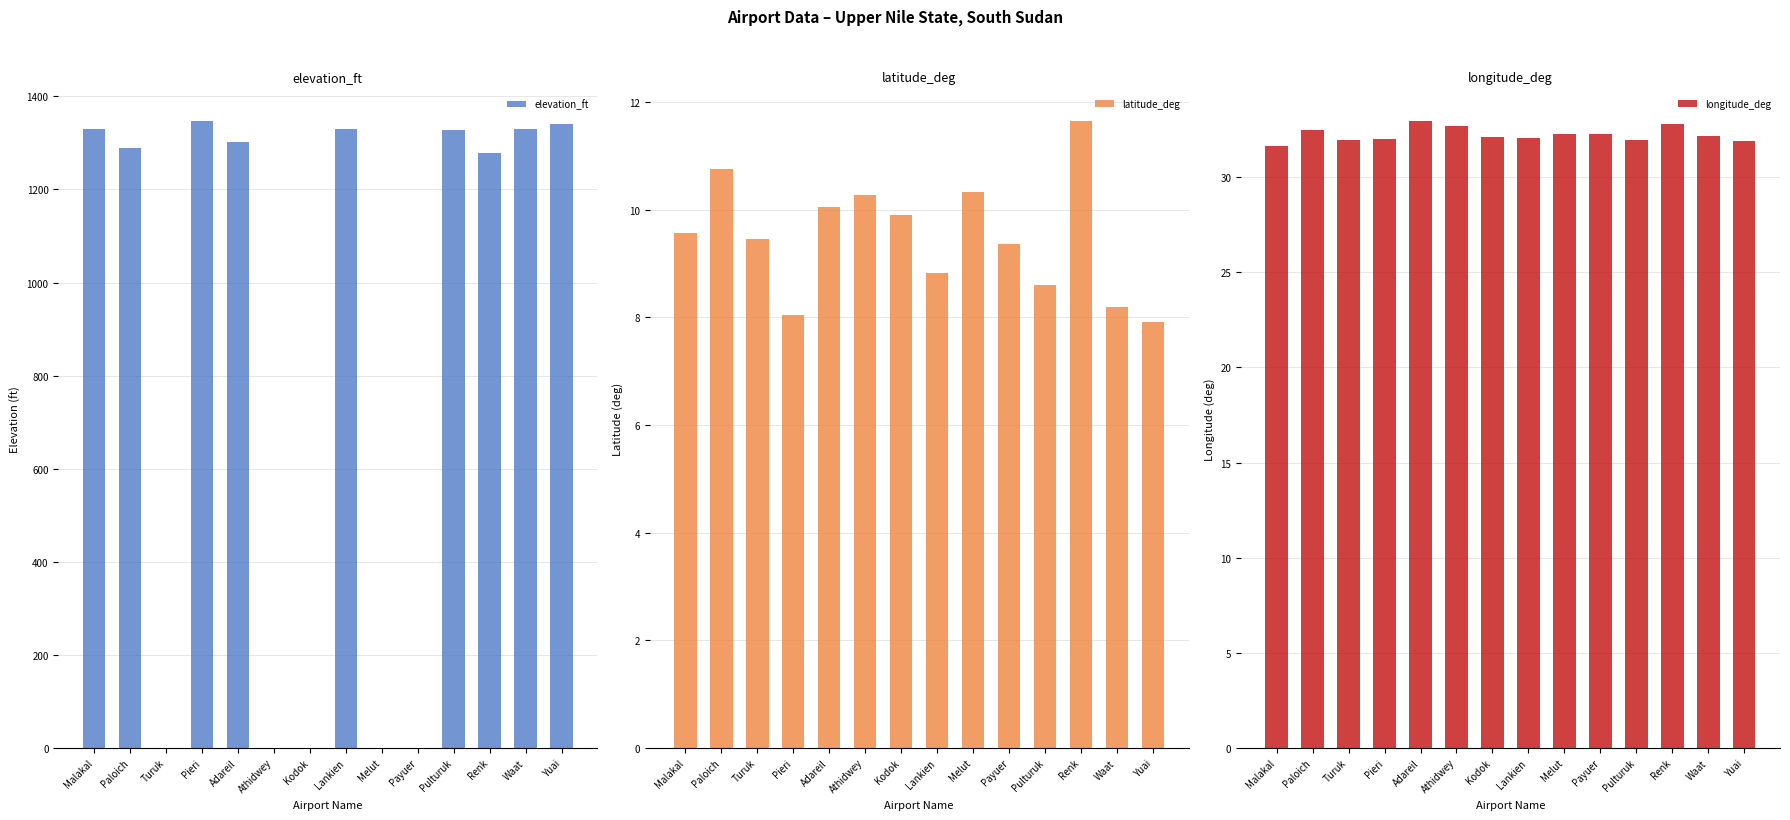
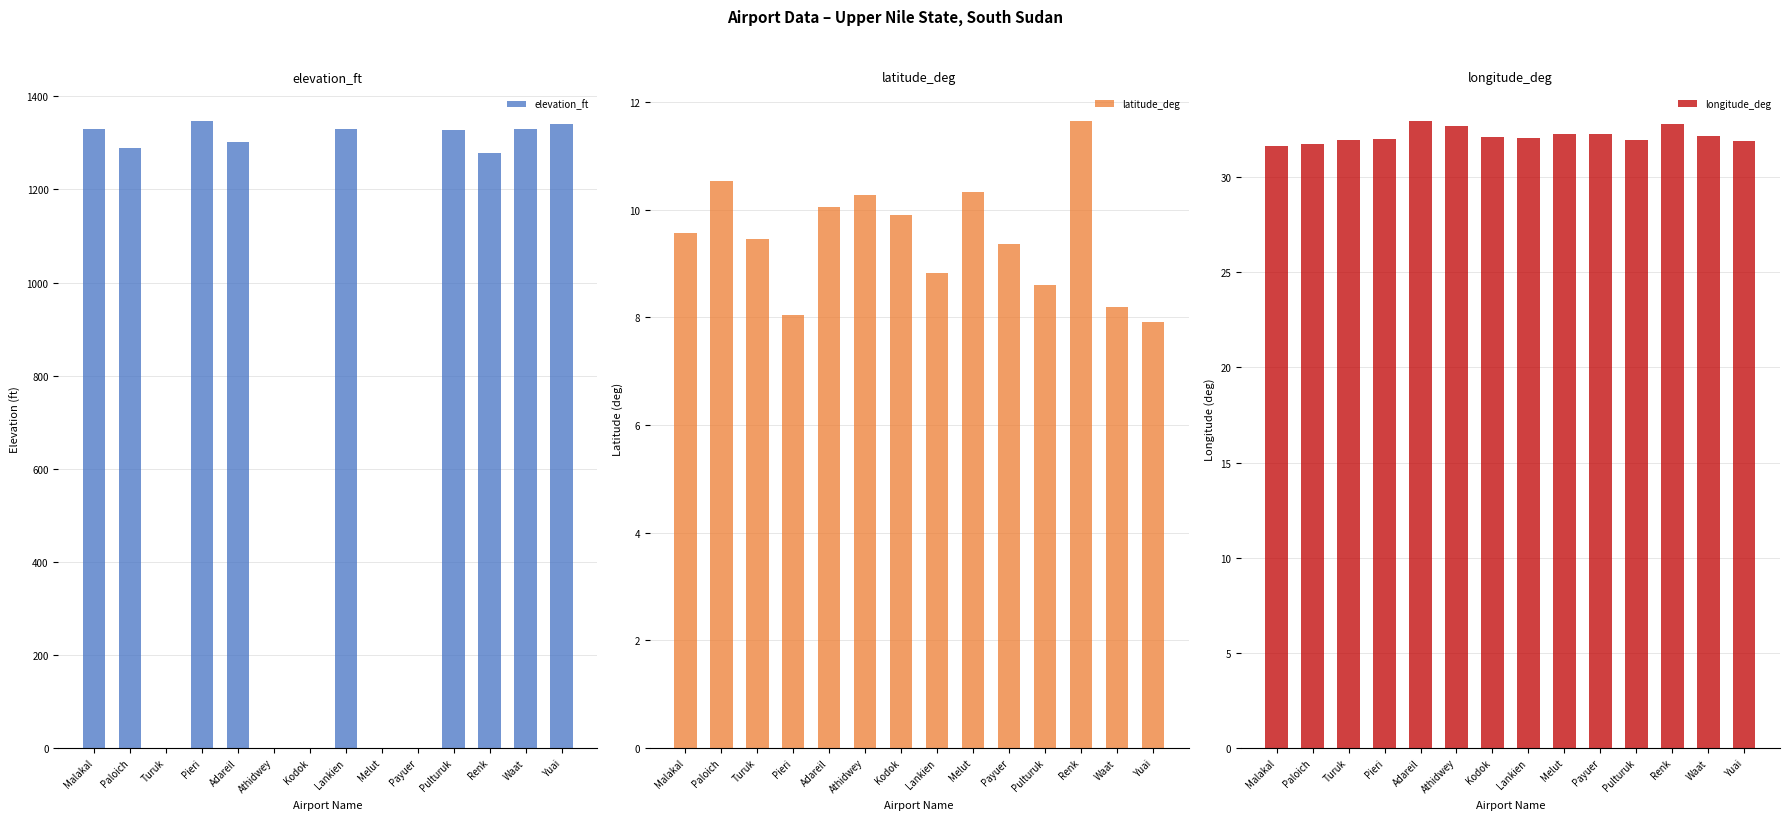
latitude_deg, Paloich: 10.8 -> 10.5
longitude_deg, Paloich: 32.5 -> 31.7
